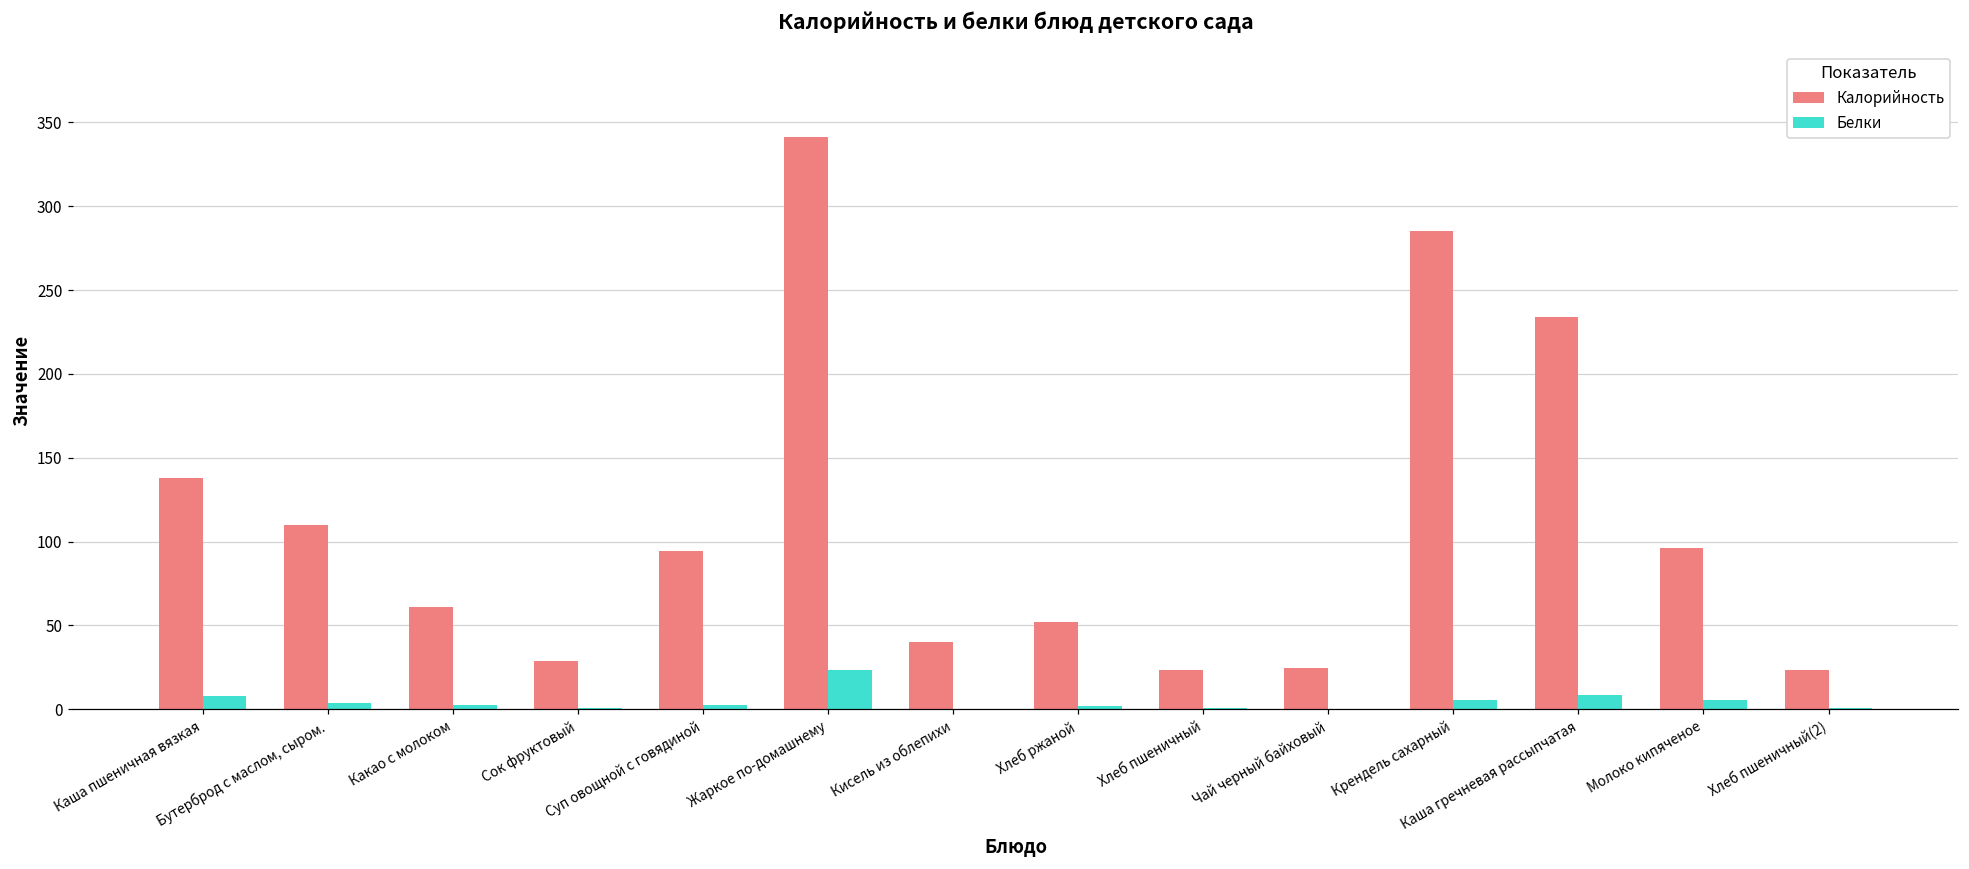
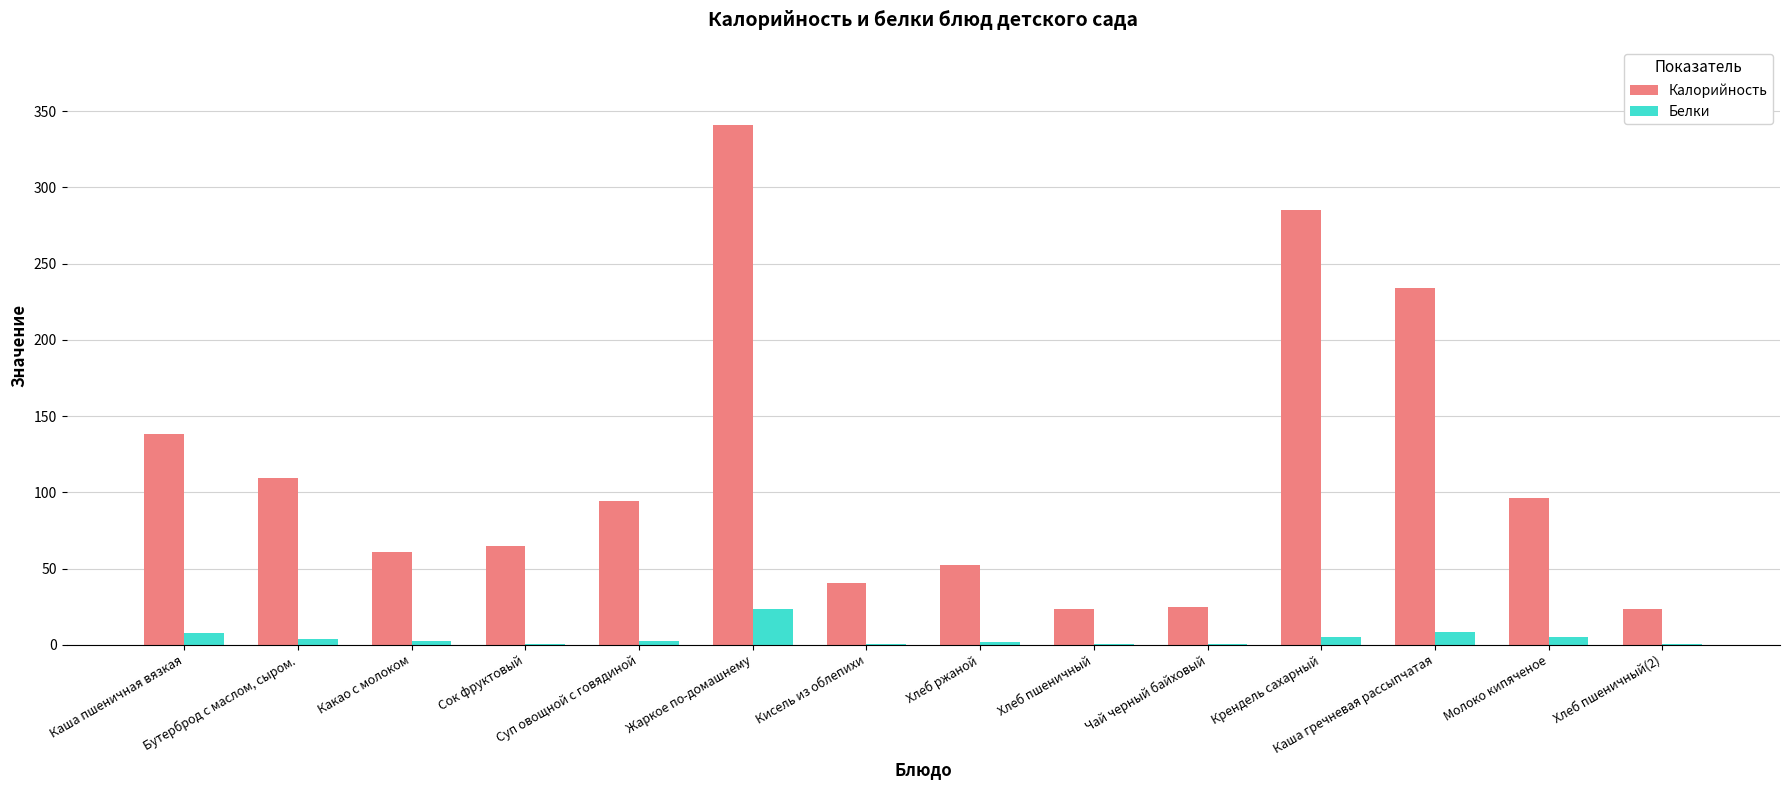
Калорийность, Сок фруктовый: 29 -> 65
